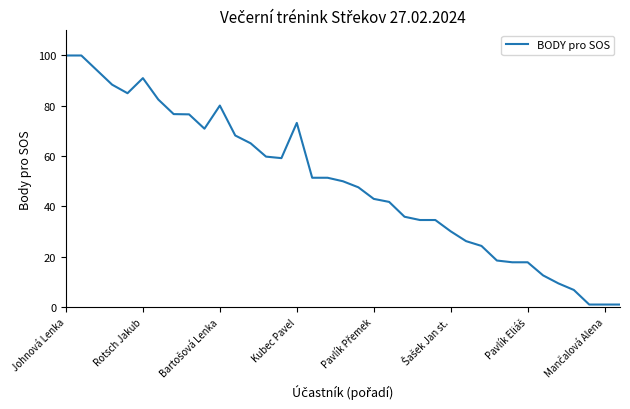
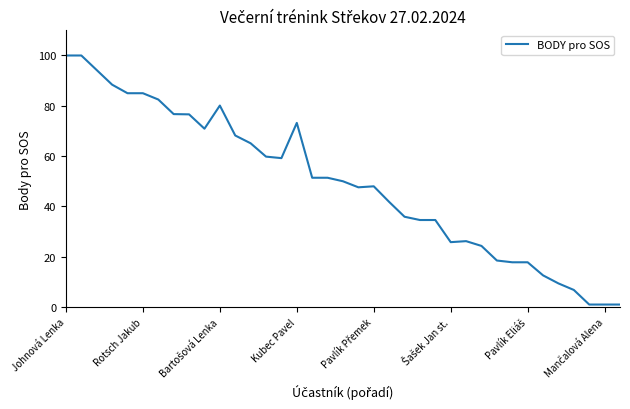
Rotsch Jakub: 91 -> 85
Pavlík Přemek: 43 -> 48
Šašek Jan st.: 30 -> 26
